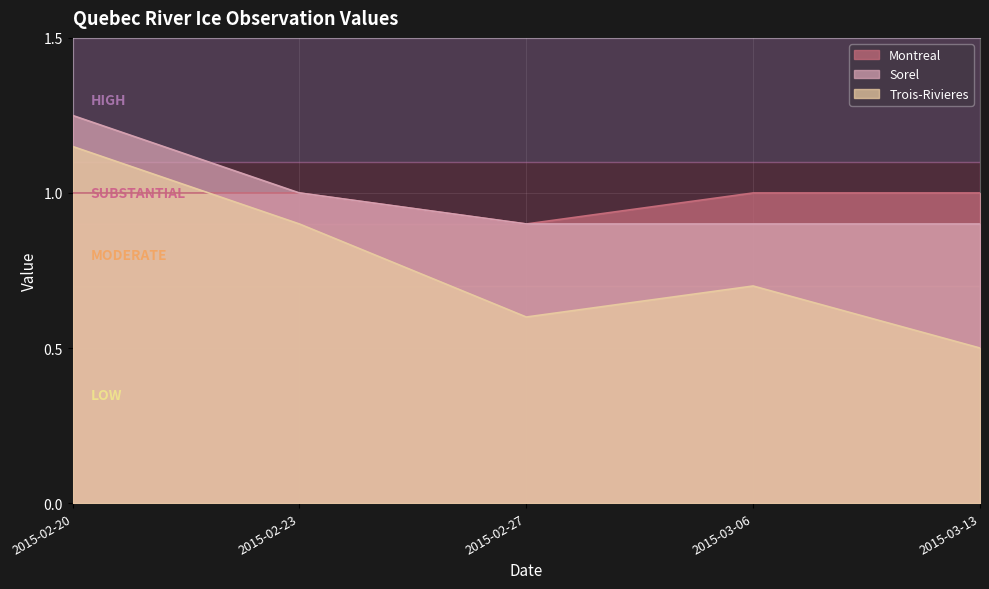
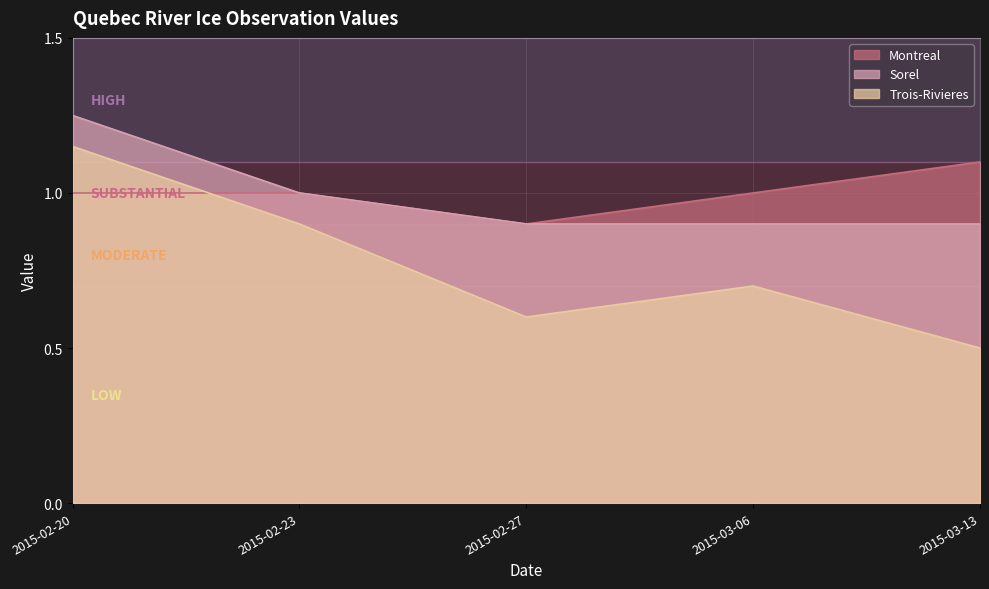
Montreal, 2015-03-13: 1.0 -> 1.1
